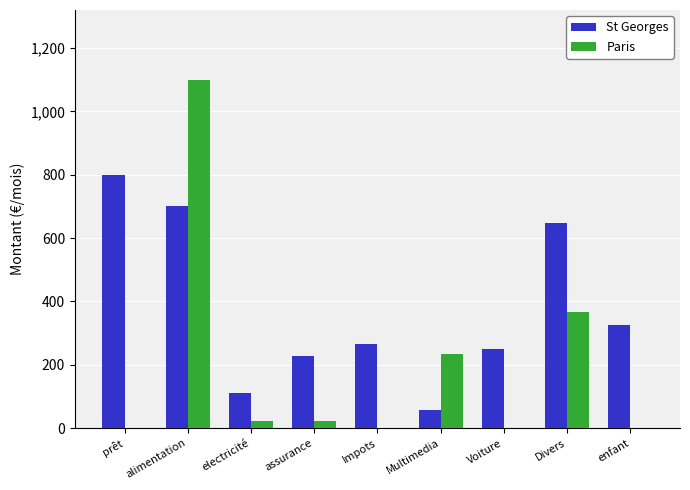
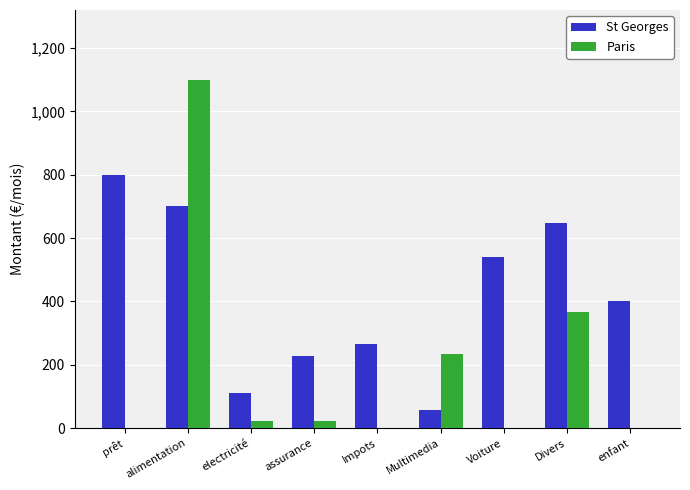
St Georges, Voiture: 250 -> 540
St Georges, enfant: 330 -> 400
